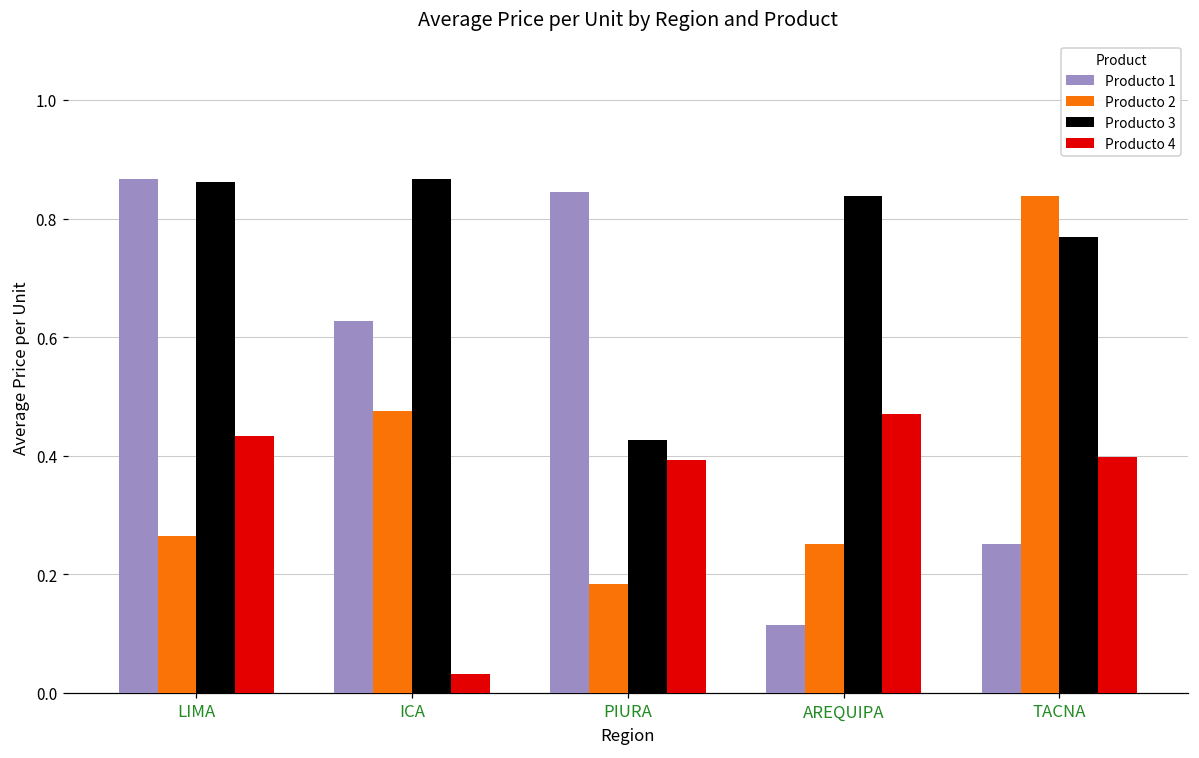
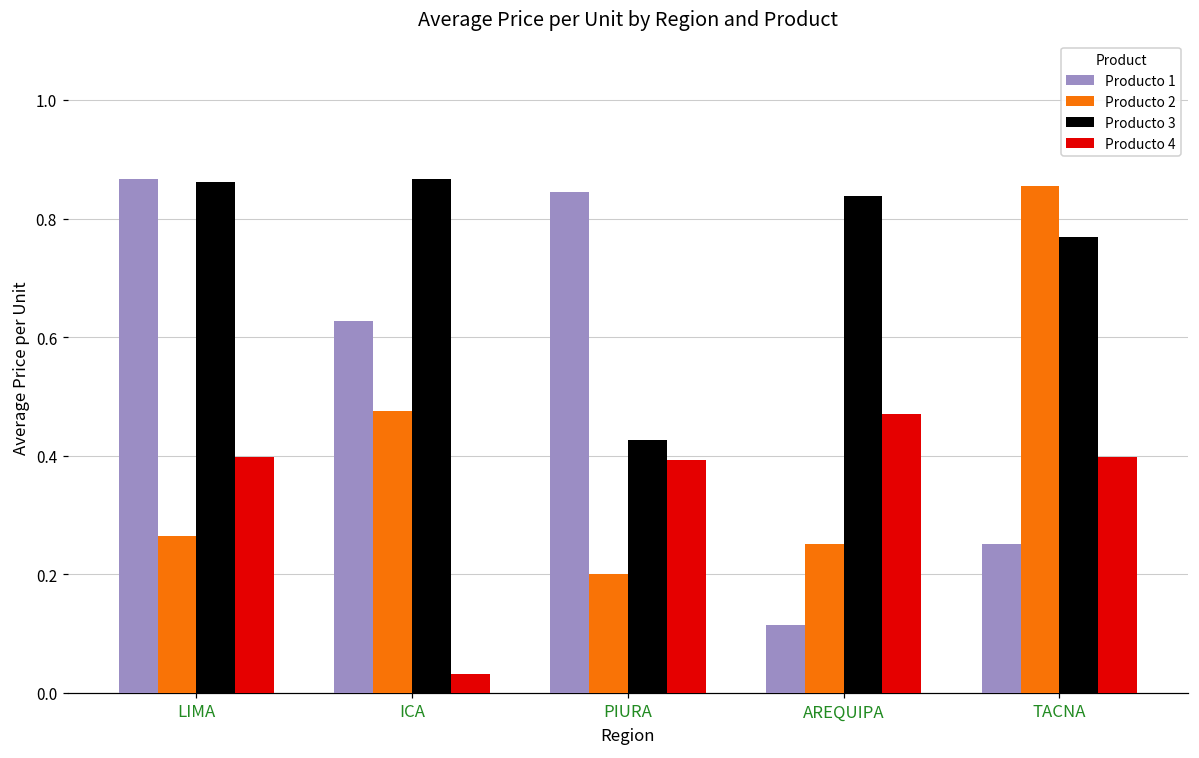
Producto 4, LIMA: 0.43 -> 0.40
Producto 2, PIURA: 0.18 -> 0.20
Producto 2, TACNA: 0.84 -> 0.85
